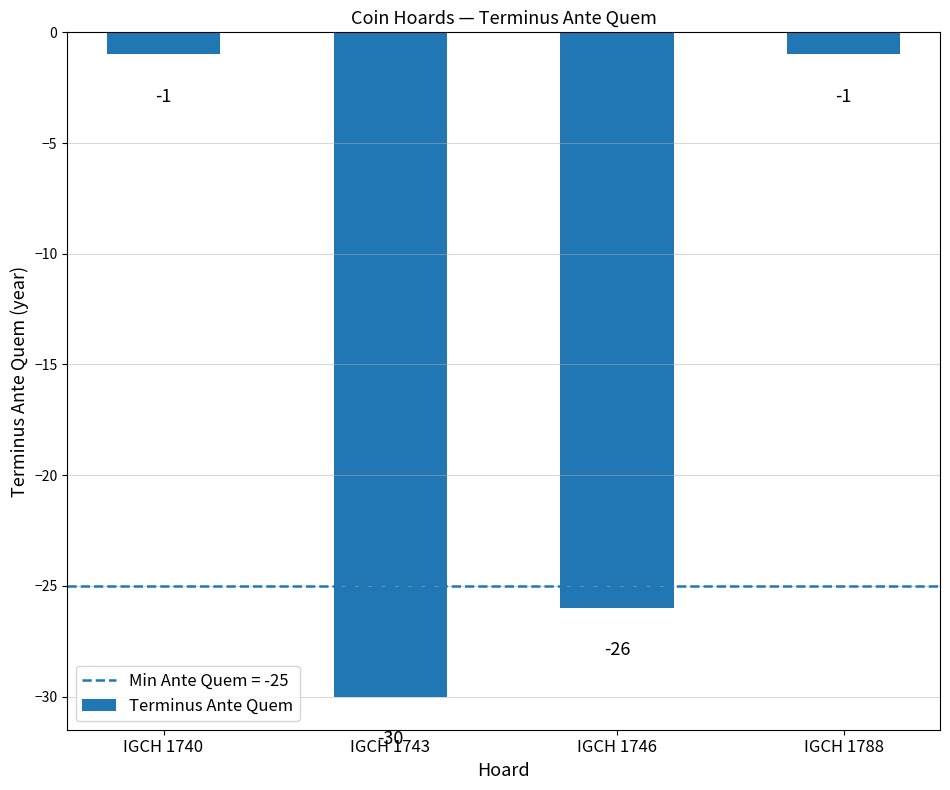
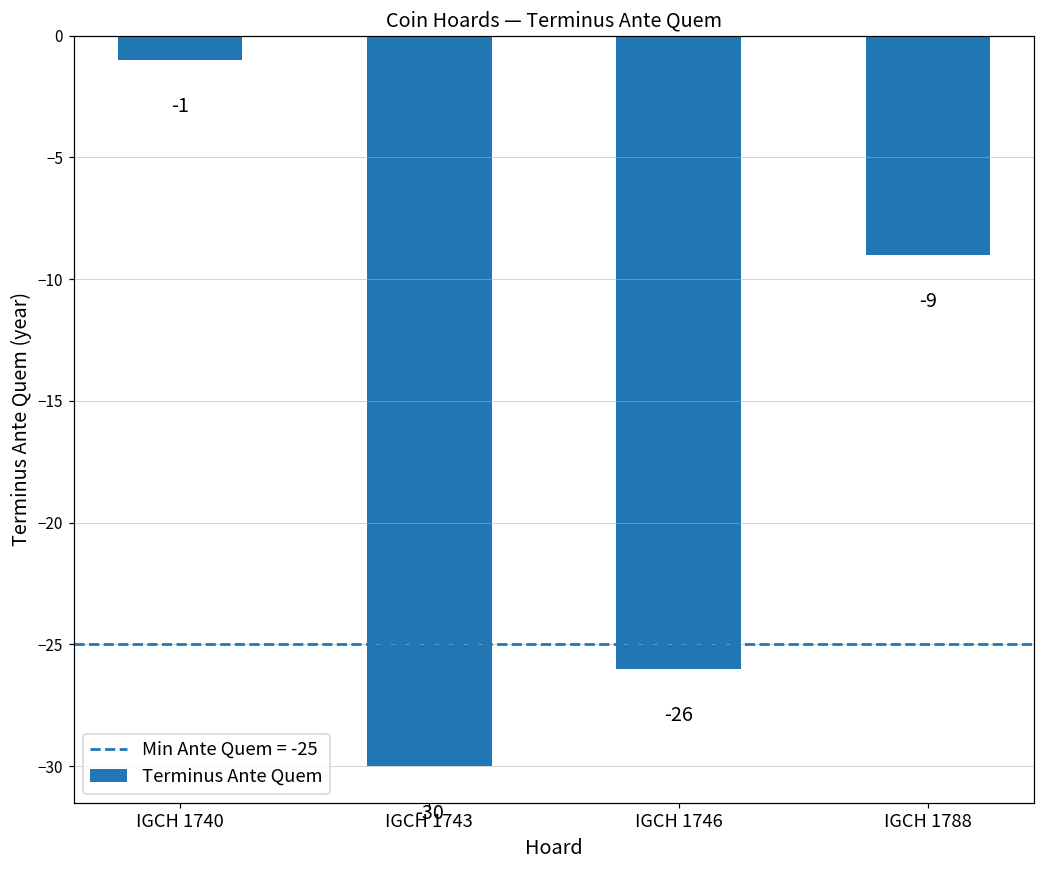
IGCH 1788: -1 -> -9
